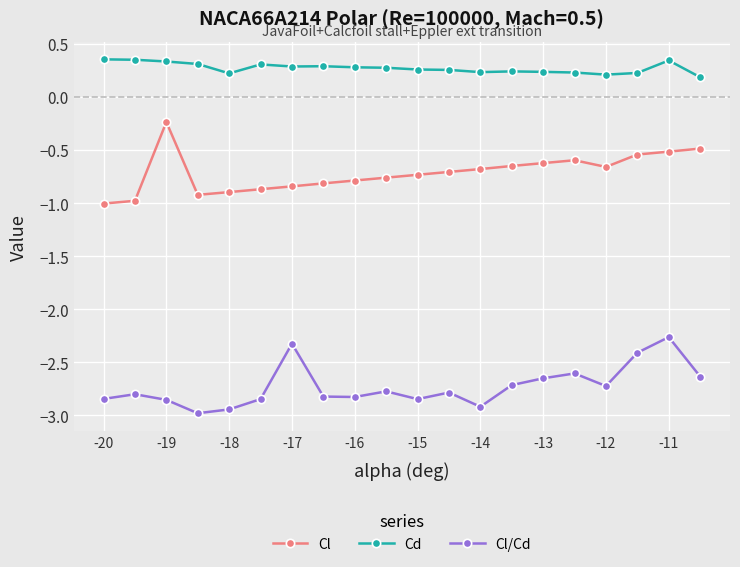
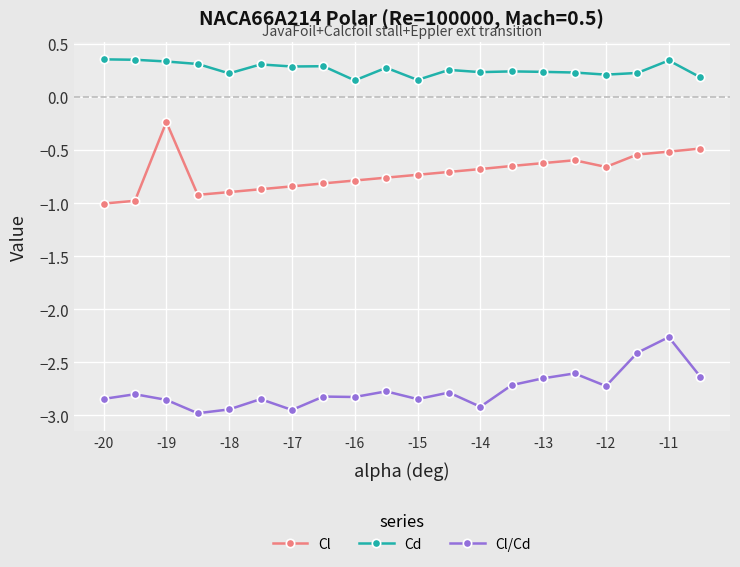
Cl/Cd, -17: -2.33 -> -2.95
Cd, -16: 0.28 -> 0.16
Cd, -15: 0.26 -> 0.16
